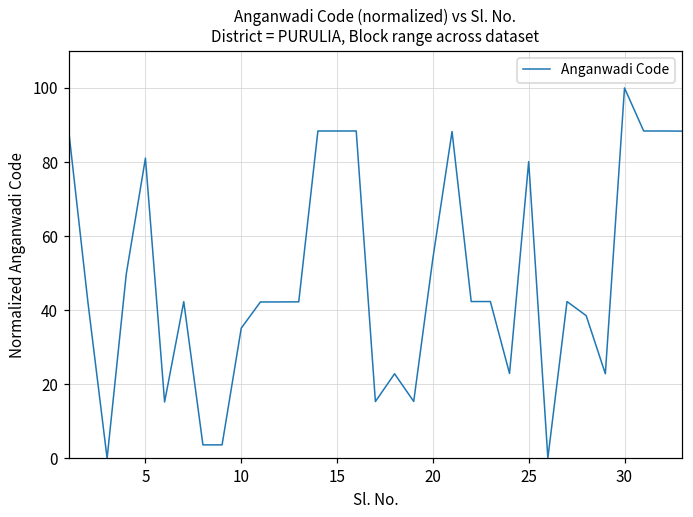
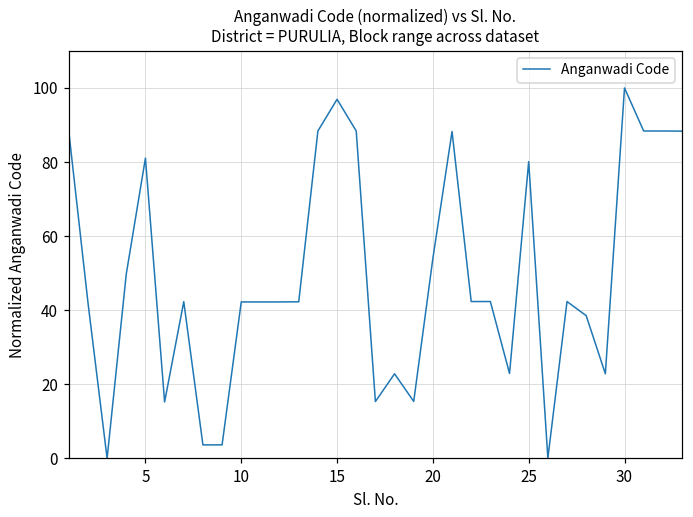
10: 35 -> 42
15: 88 -> 97
